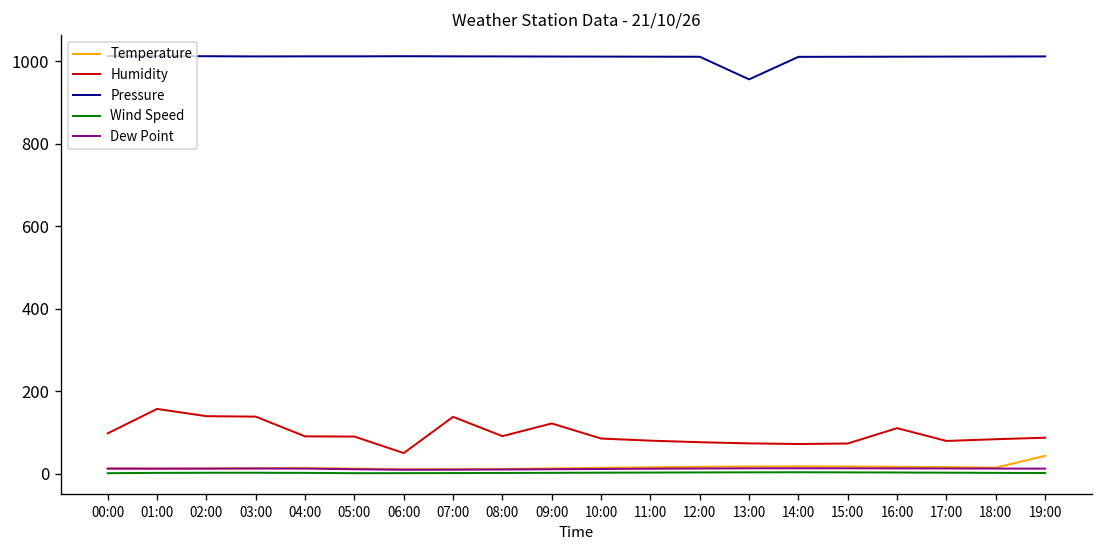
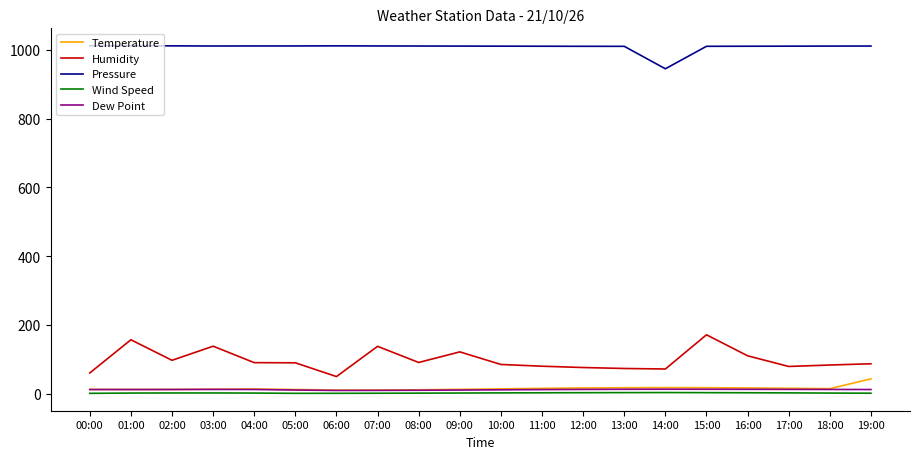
Humidity, 00:00: 100 -> 60
Humidity, 02:00: 140 -> 100
Pressure, 13:00: 960 -> 1010
Pressure, 14:00: 1010 -> 950
Humidity, 15:00: 70 -> 170
